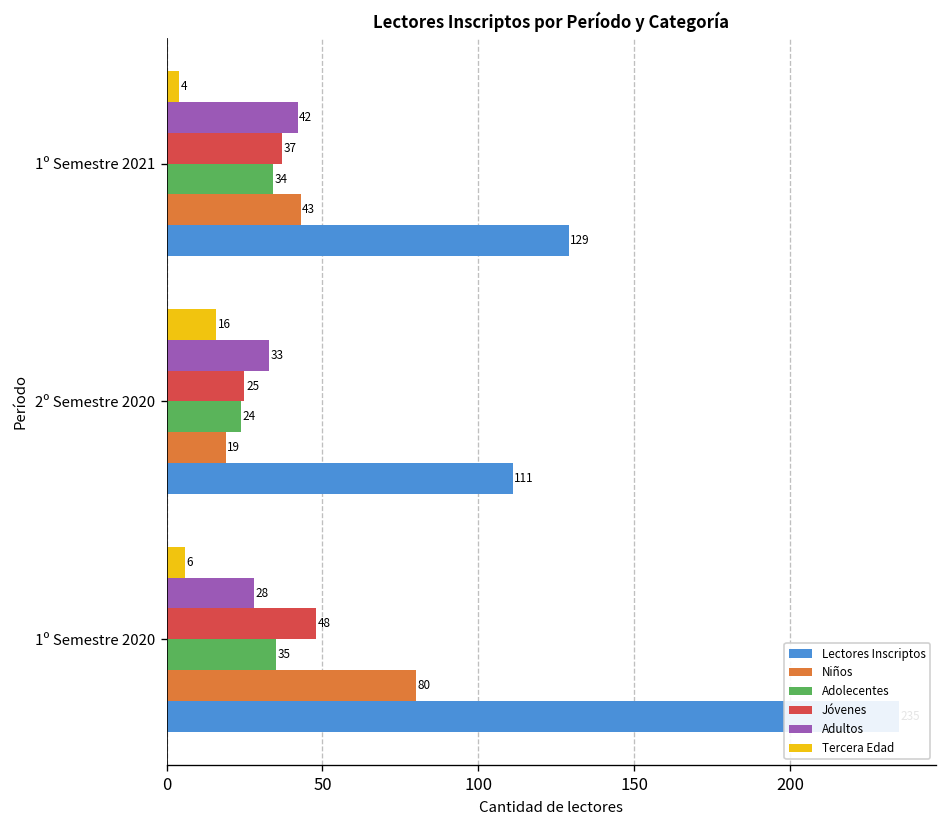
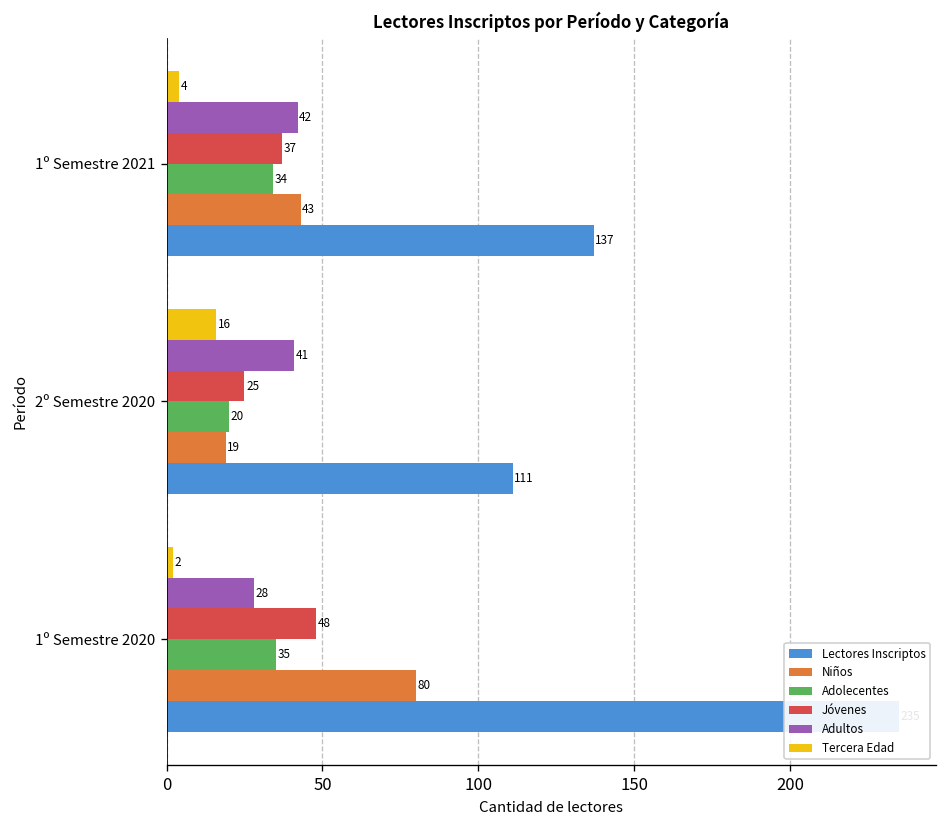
Lectores Inscriptos, 1º Semestre 2021: 129 -> 137
Adultos, 2º Semestre 2020: 33 -> 41
Adolecentes, 2º Semestre 2020: 24 -> 20
Tercera Edad, 1º Semestre 2020: 6 -> 2
